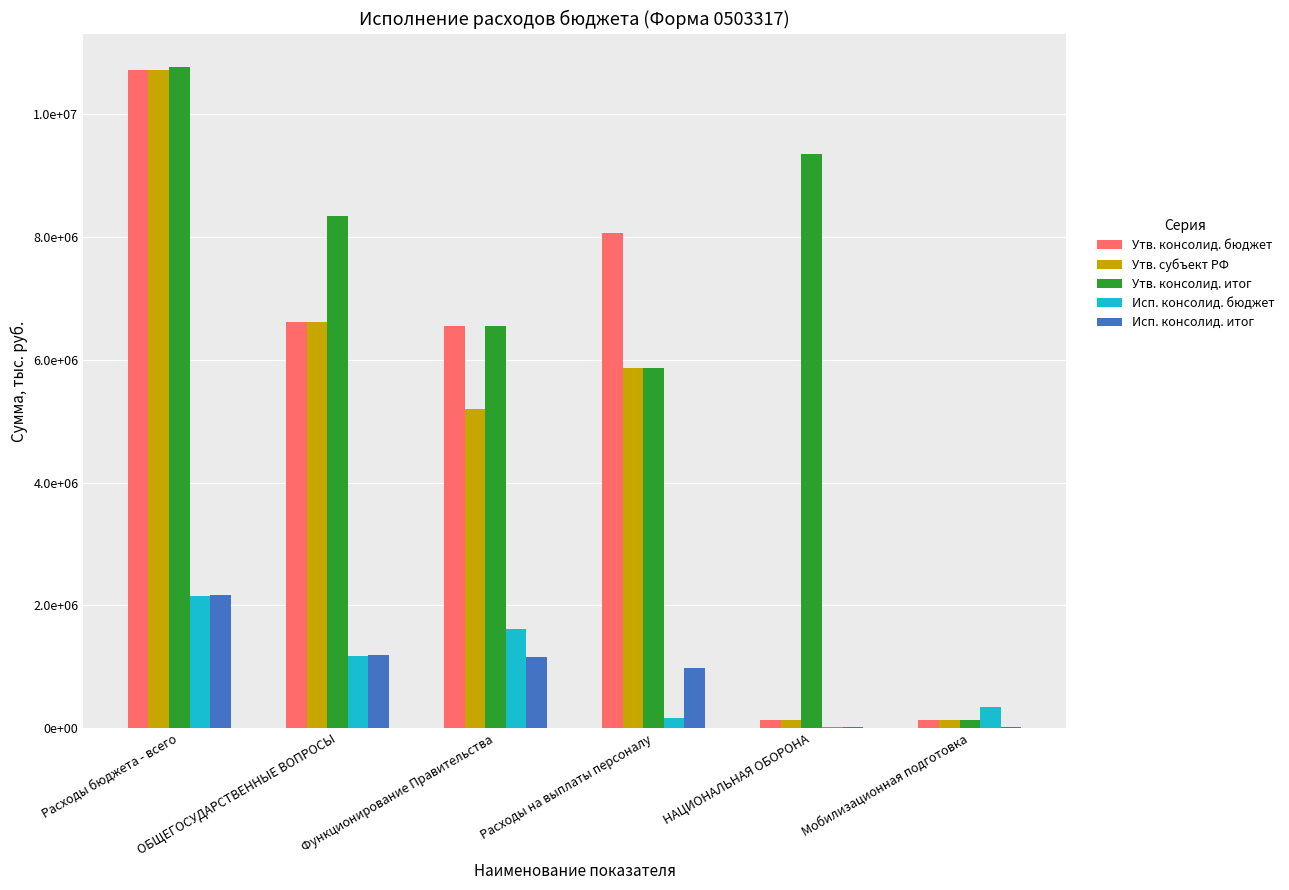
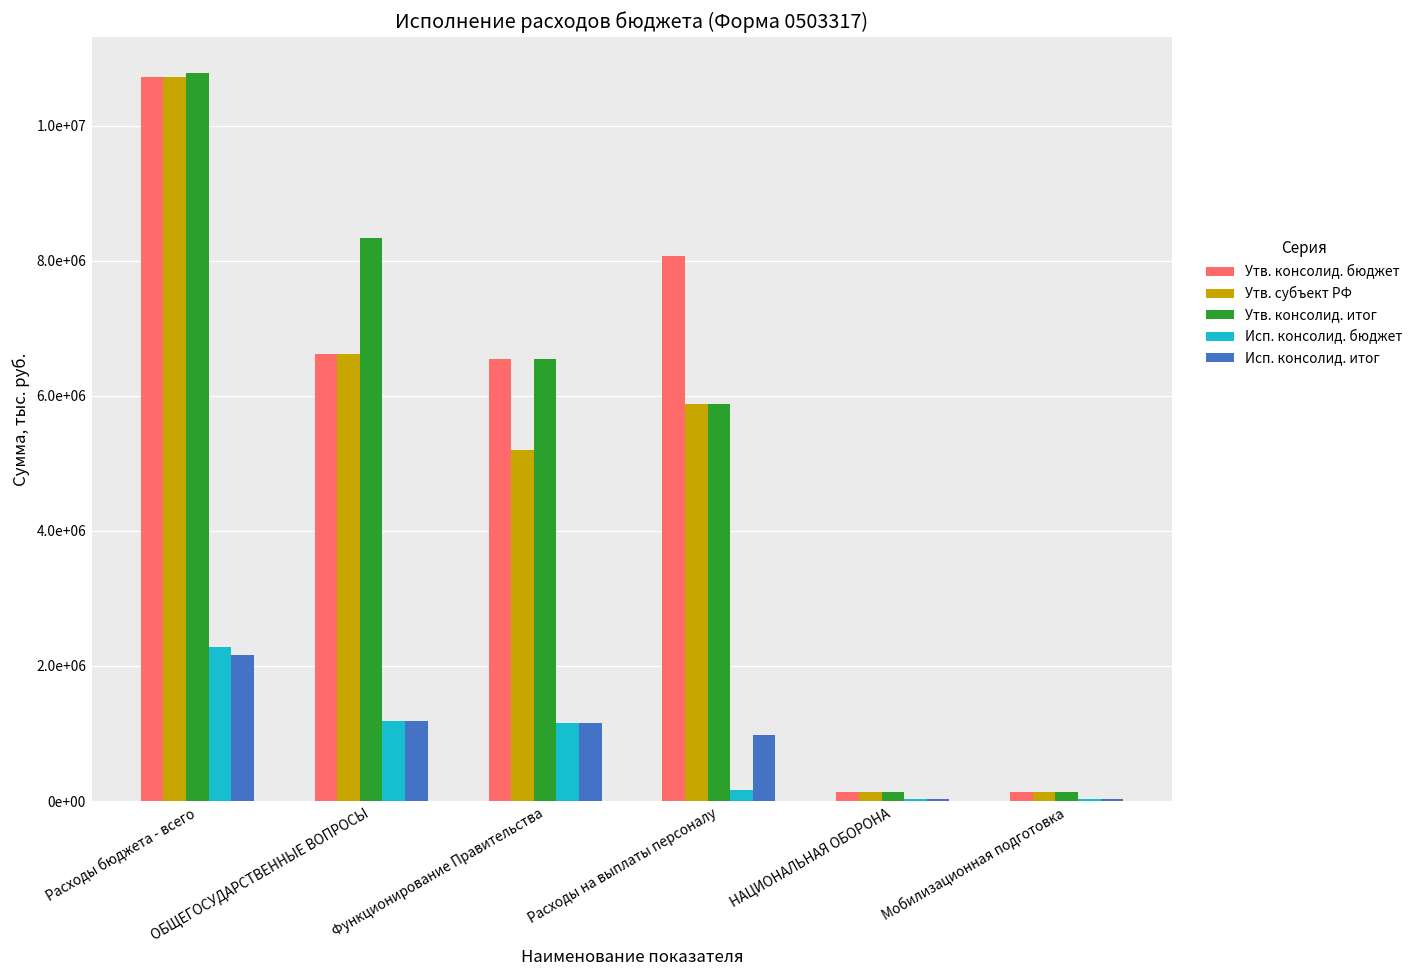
Исп. консолид. бюджет, Расходы бюджета - всего: 2200000 -> 2300000
Исп. консолид. бюджет, Функционирование Правительства: 1600000 -> 1200000
Утв. консолид. итог, НАЦИОНАЛЬНАЯ ОБОРОНА: 9300000 -> 100000
Исп. консолид. бюджет, Мобилизационная подготовка: 300000 -> 0
